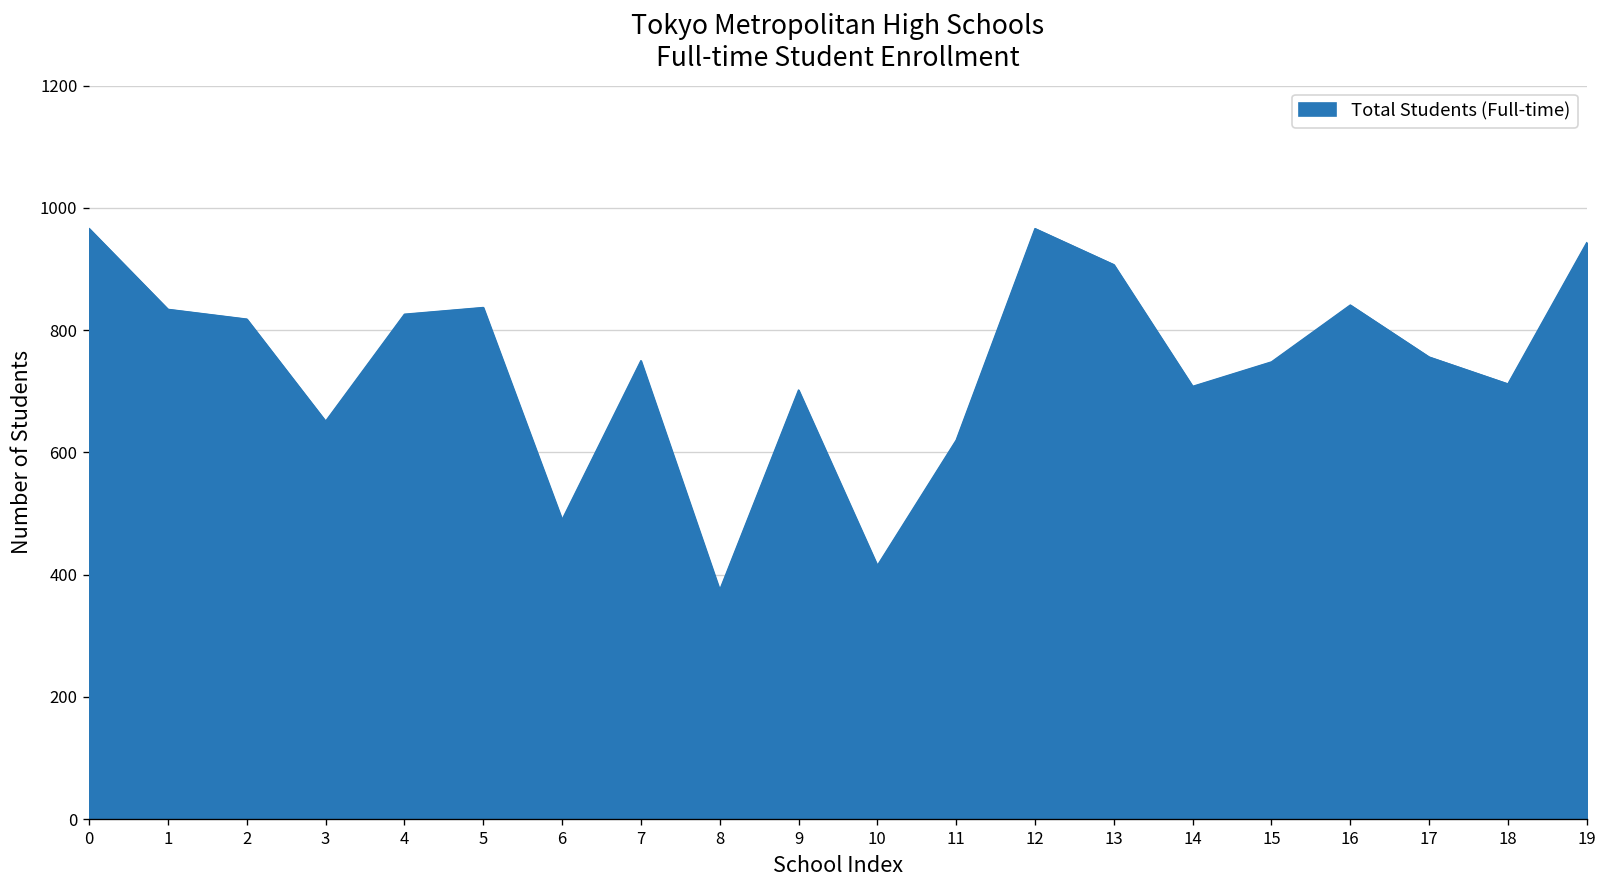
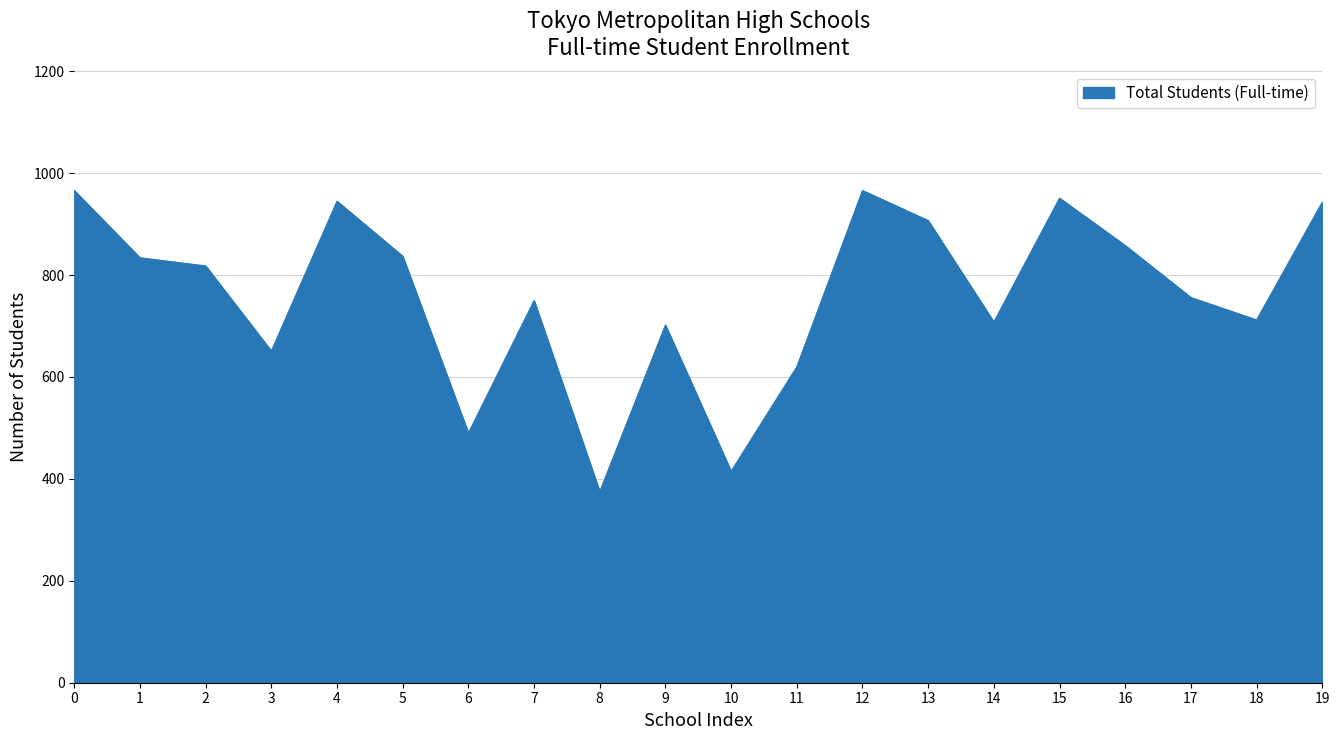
4: 830 -> 950
15: 750 -> 950
16: 840 -> 860
